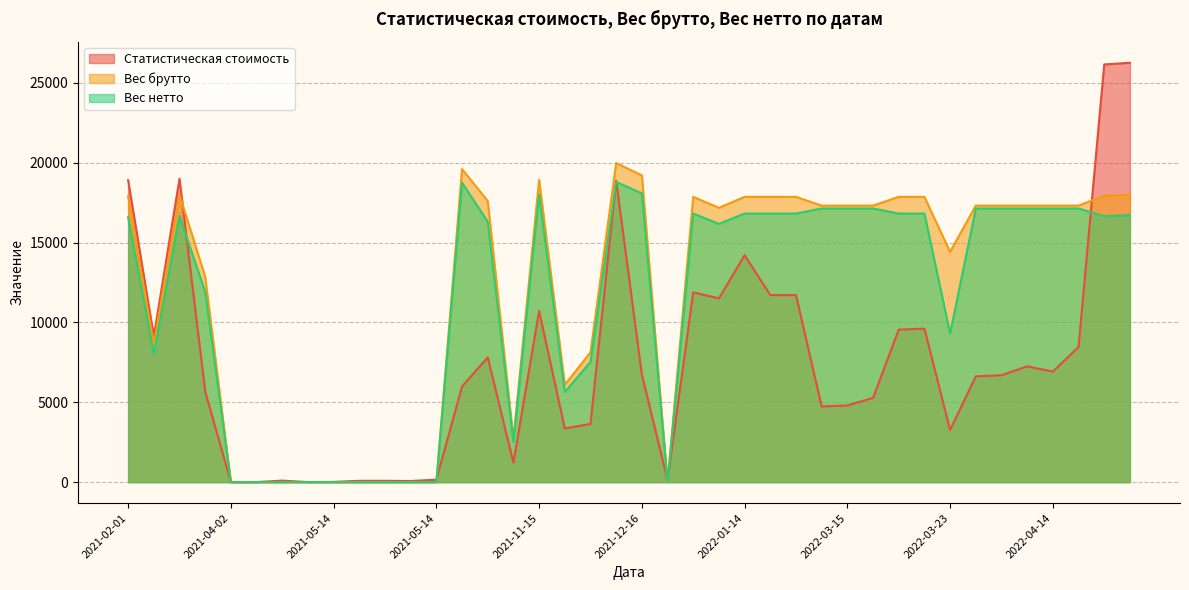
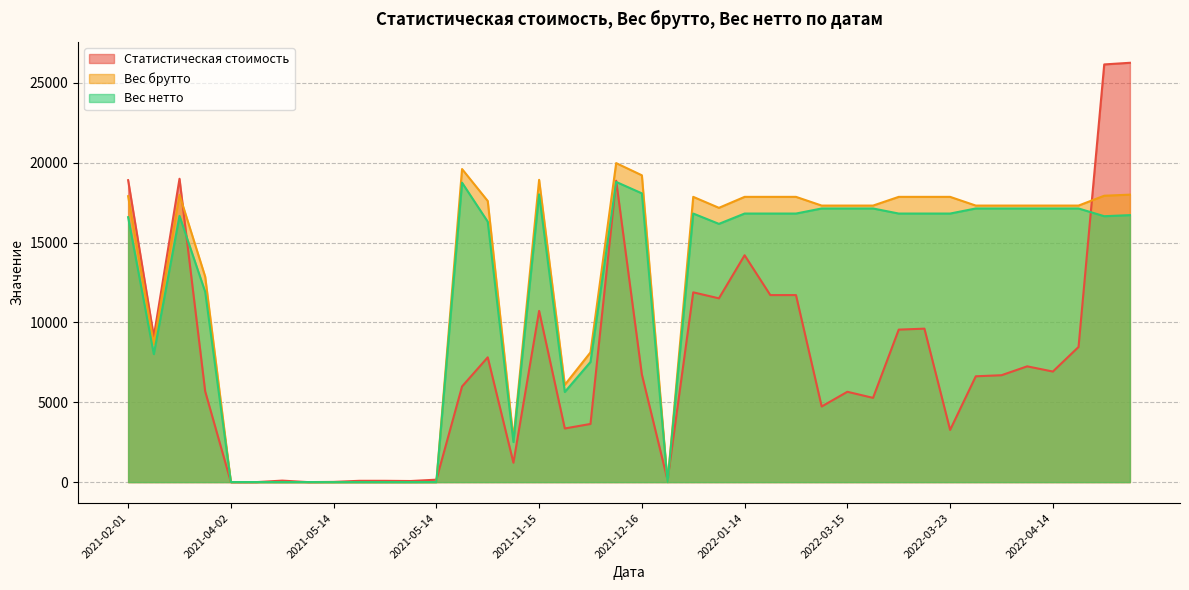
Статистическая стоимость, 2022-03-15: 4800 -> 5700
Вес брутто, 2022-03-23: 14400 -> 17900
Вес нетто, 2022-03-23: 9300 -> 16800
